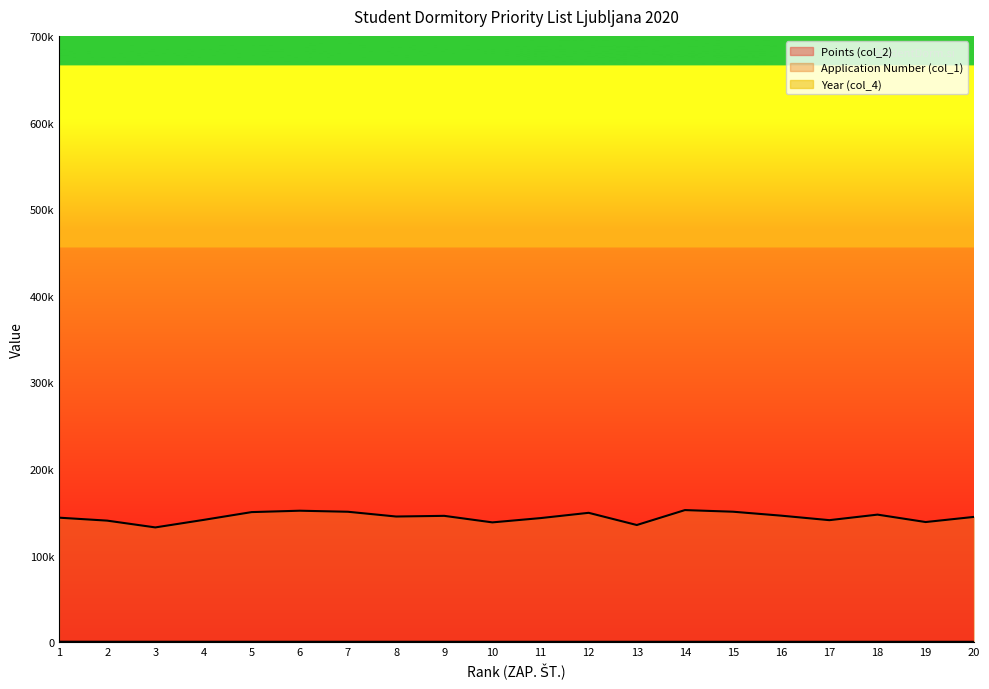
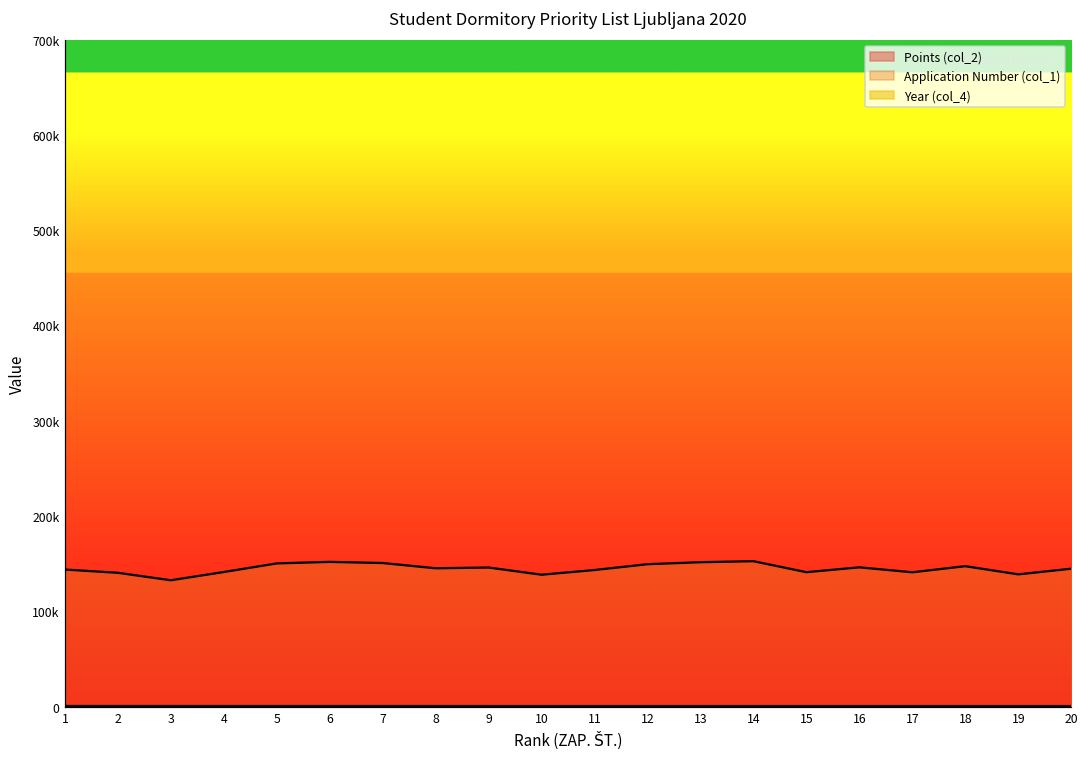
Application Number (col_1), 13: 140000 -> 150000
Application Number (col_1), 15: 150000 -> 140000
